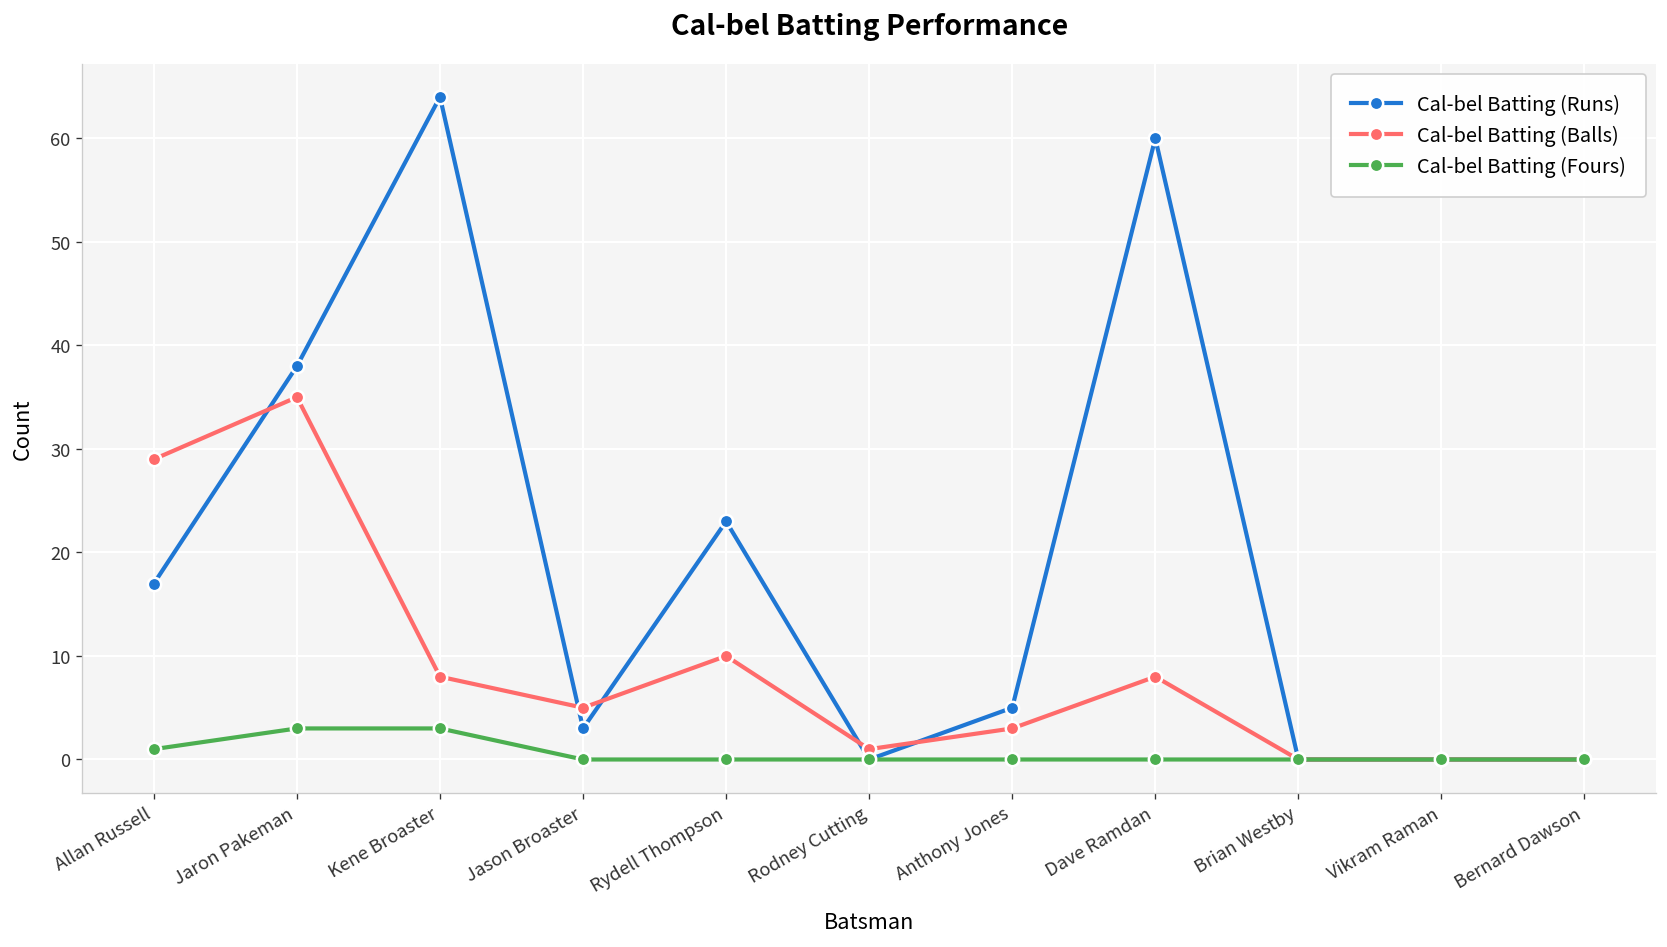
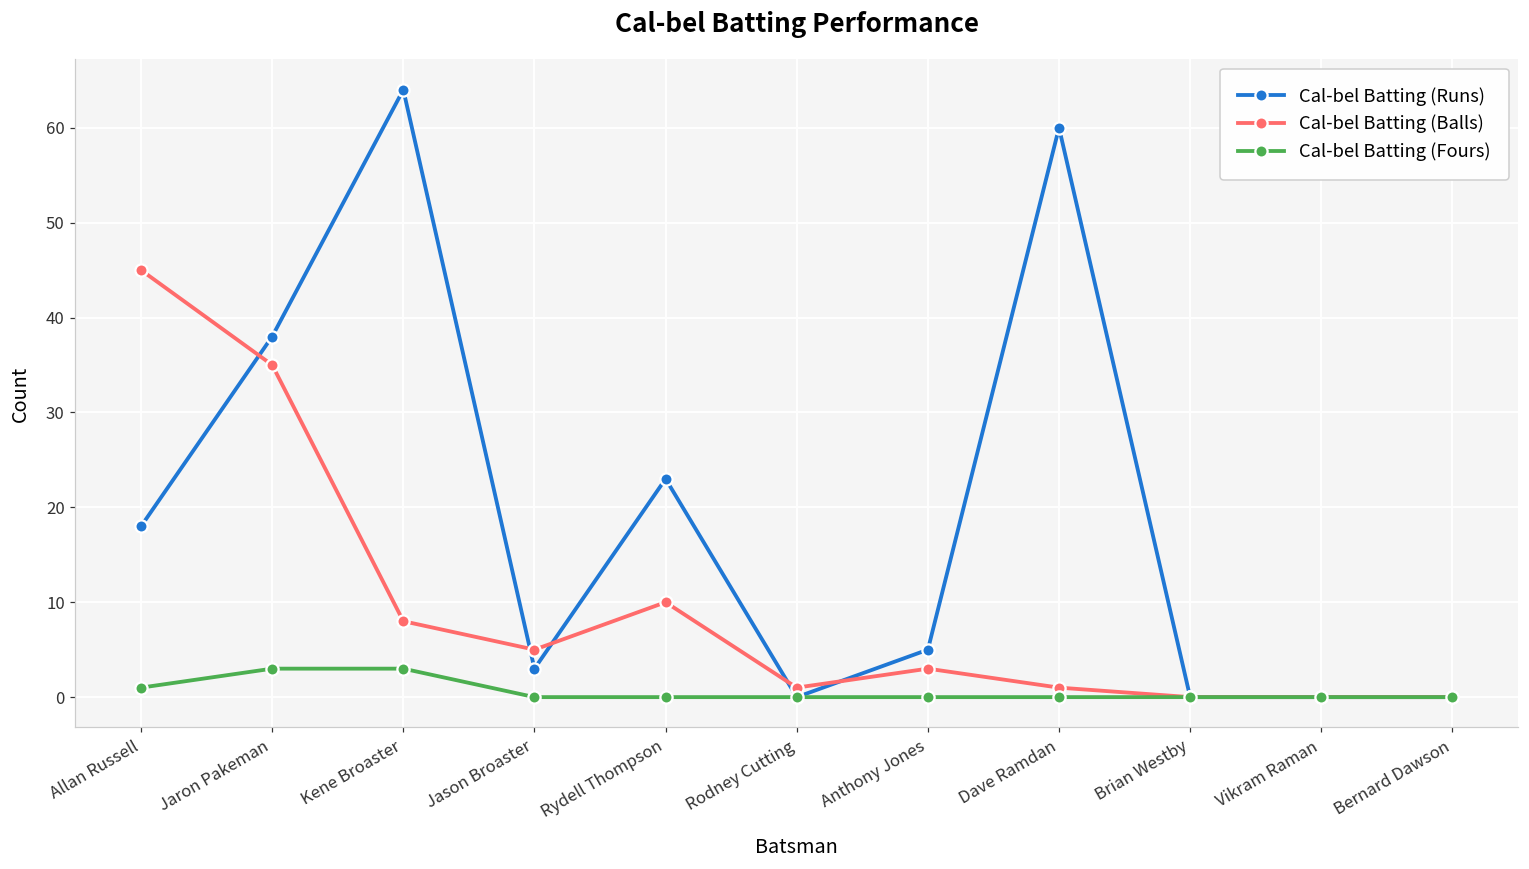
Cal-bel Batting (Runs), Allan Russell: 17 -> 18
Cal-bel Batting (Balls), Allan Russell: 29 -> 45
Cal-bel Batting (Balls), Dave Ramdan: 8 -> 1
